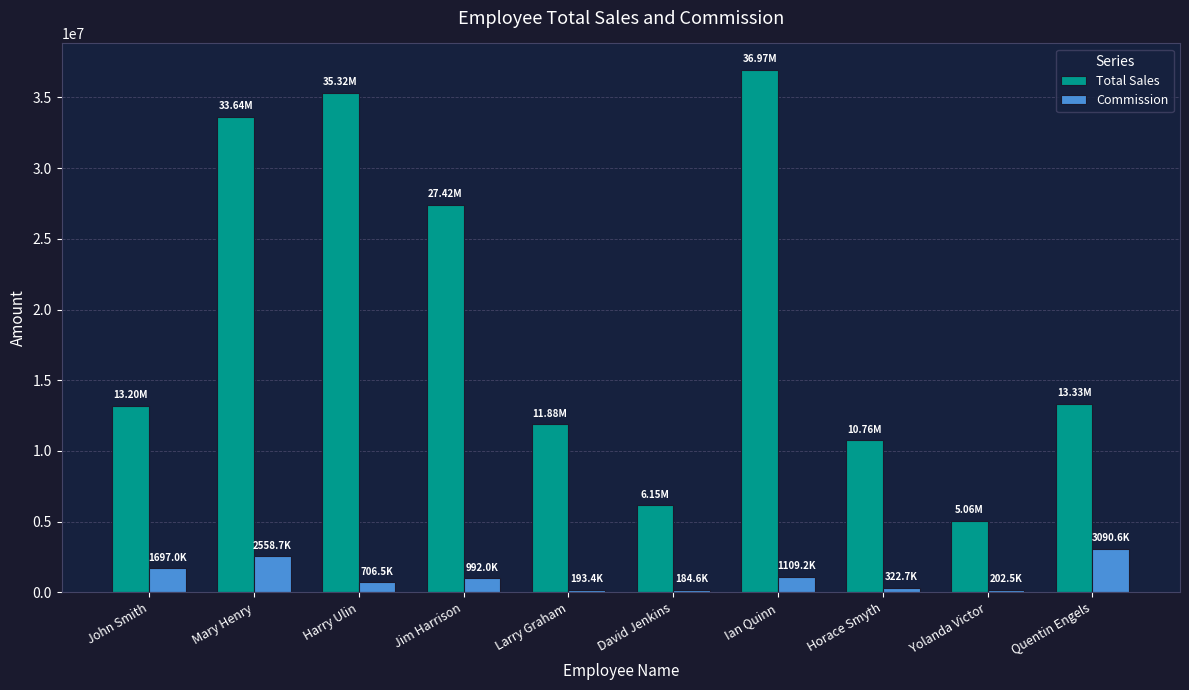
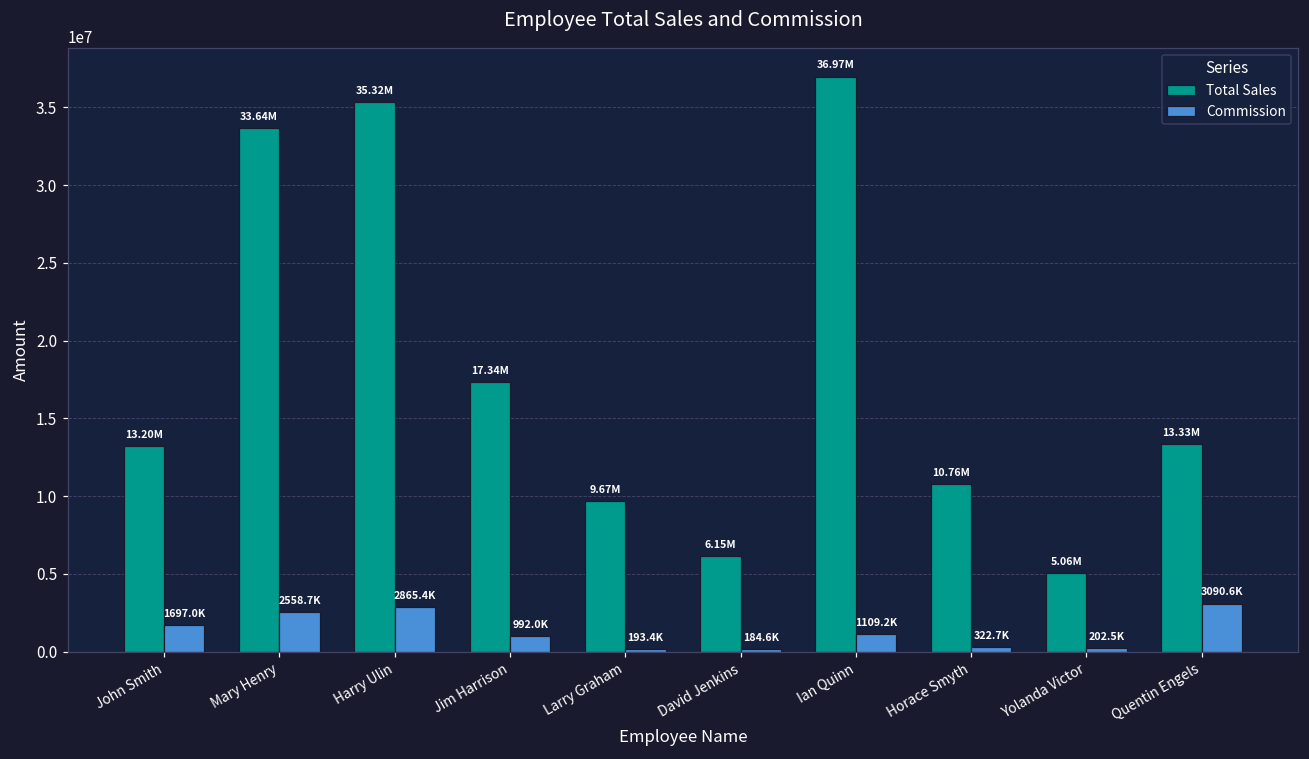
Commission, Harry Ulin: 706.5K -> 2865.4K
Total Sales, Jim Harrison: 27.42M -> 17.34M
Total Sales, Larry Graham: 11.88M -> 9.67M
